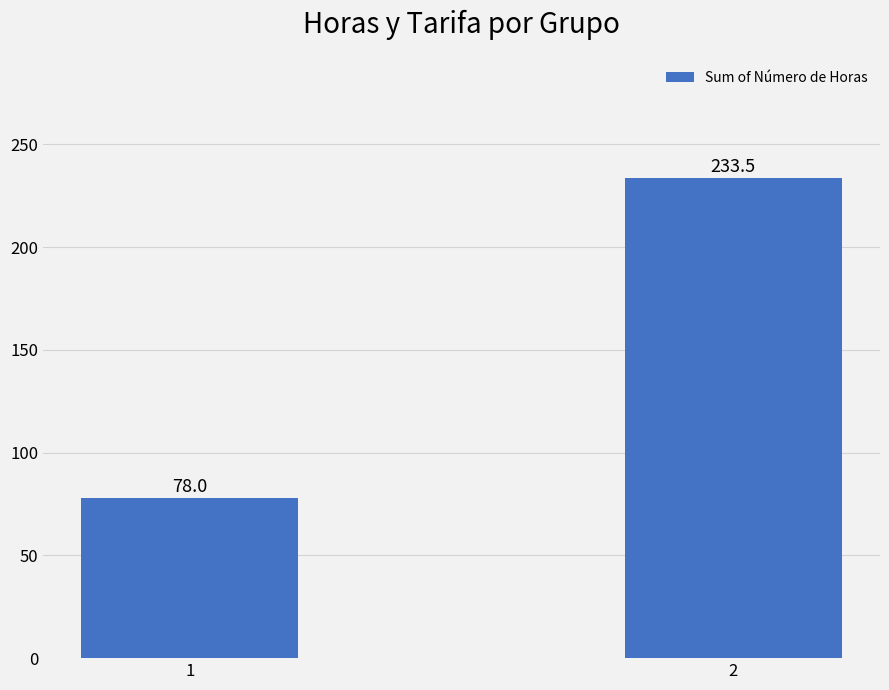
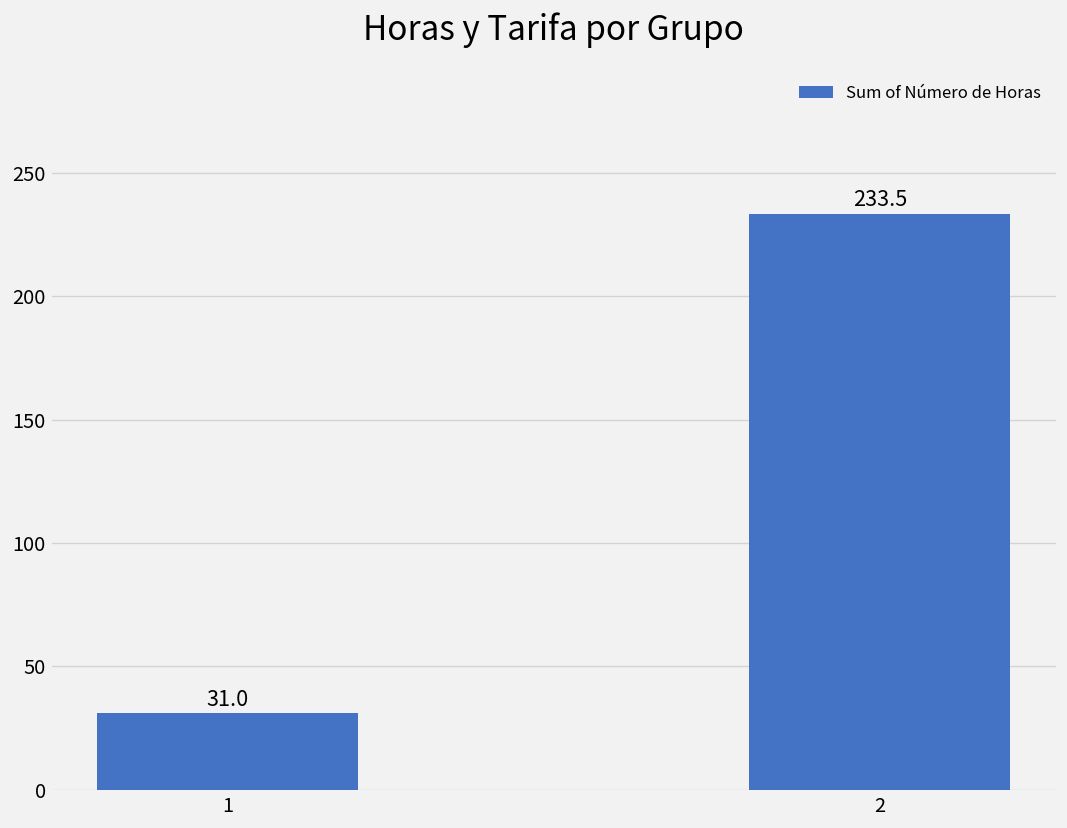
1: 78.0 -> 31.0
